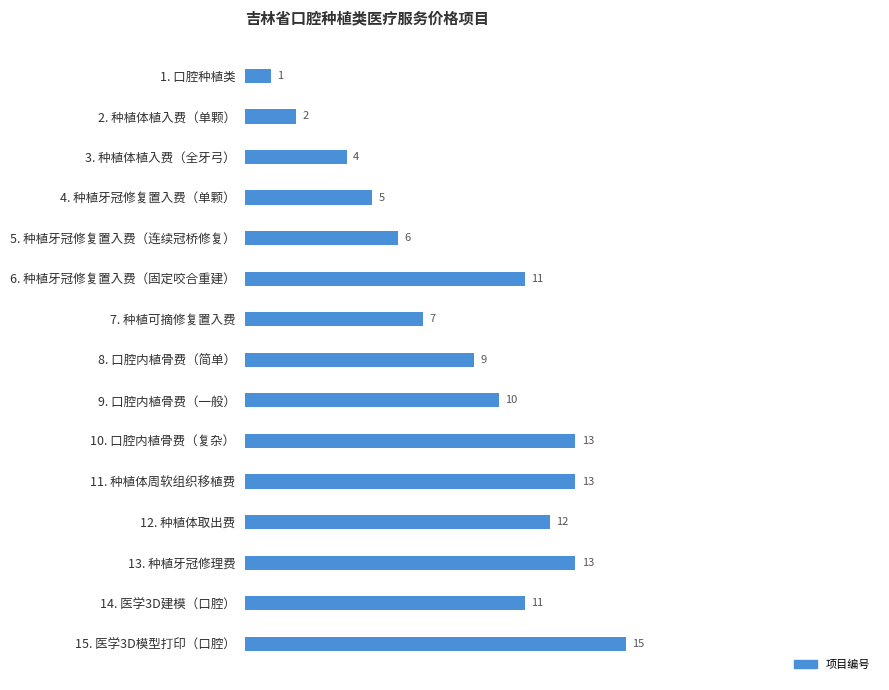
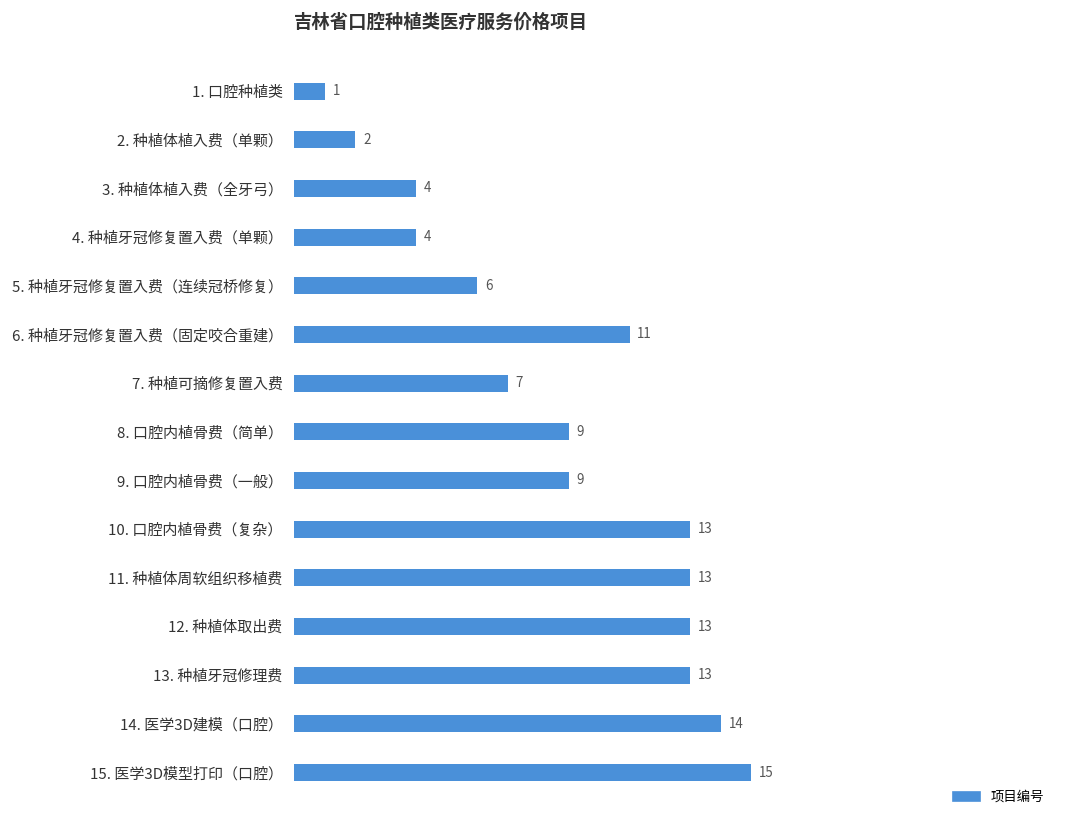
4. 种植牙冠修复置入费（单颗）: 5 -> 4
9. 口腔内植骨费（一般）: 10 -> 9
12. 种植体取出费: 12 -> 13
14. 医学3D建模（口腔）: 11 -> 14
